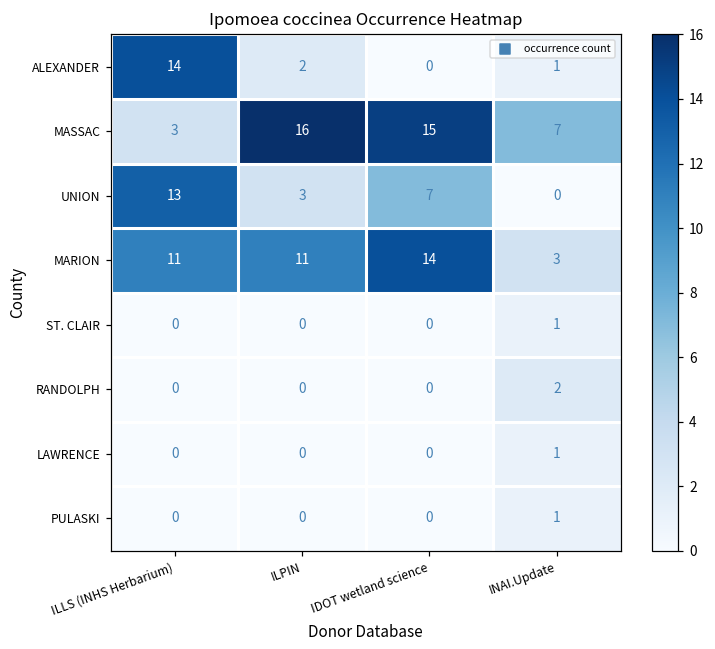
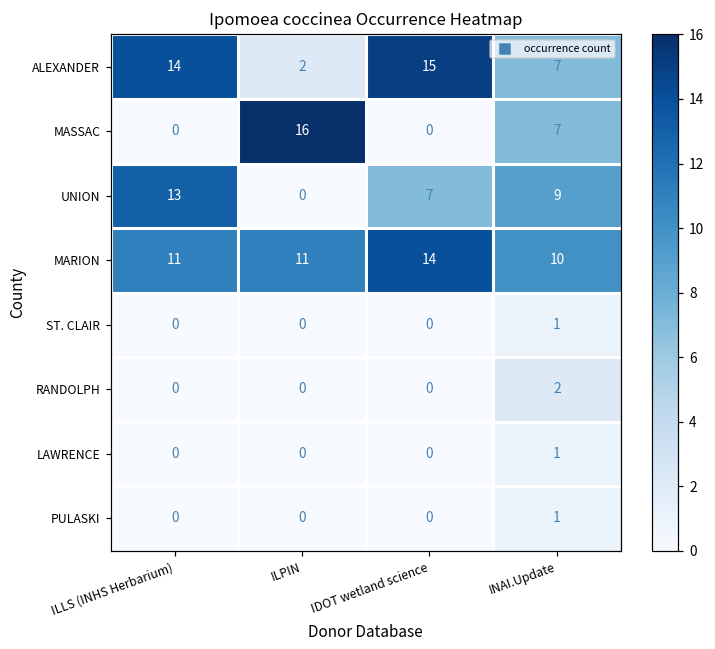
ALEXANDER, IDOT wetland science: 0 -> 15
ALEXANDER, INAI.Update: 1 -> 7
MASSAC, ILLS (INHS Herbarium): 3 -> 0
MASSAC, IDOT wetland science: 15 -> 0
UNION, ILPIN: 3 -> 0
UNION, INAI.Update: 0 -> 9
MARION, INAI.Update: 3 -> 10
